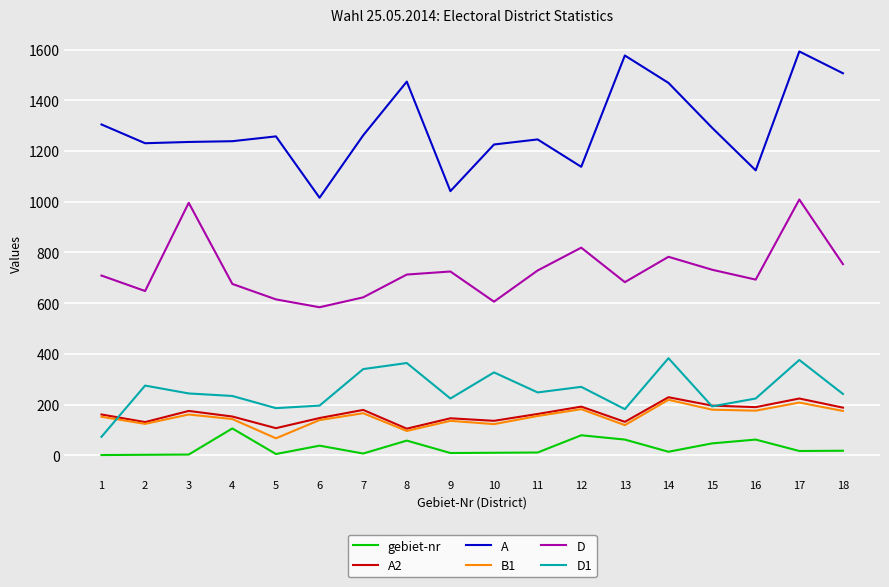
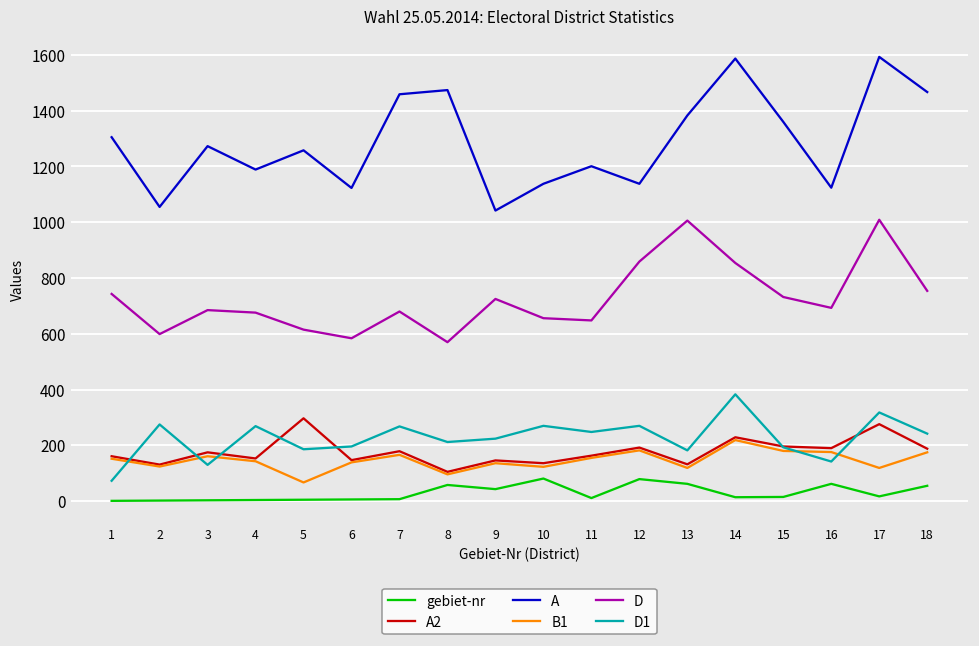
D, 1: 710 -> 740
A, 2: 1230 -> 1060
D, 2: 650 -> 600
A, 3: 1240 -> 1270
D, 3: 1000 -> 690
D1, 3: 240 -> 130
gebiet-nr, 4: 110 -> 0
A, 4: 1240 -> 1190
D1, 4: 230 -> 270
A2, 5: 110 -> 300
gebiet-nr, 6: 40 -> 10
A, 6: 1020 -> 1120
A, 7: 1260 -> 1460
D, 7: 620 -> 680
D1, 7: 340 -> 270
D, 8: 710 -> 570
D1, 8: 360 -> 210
gebiet-nr, 9: 10 -> 40
gebiet-nr, 10: 10 -> 80
A, 10: 1230 -> 1140
D, 10: 610 -> 660
D1, 10: 330 -> 270
A, 11: 1250 -> 1200
D, 11: 730 -> 650
D, 12: 820 -> 860
A, 13: 1580 -> 1380
D, 13: 680 -> 1010
A, 14: 1470 -> 1590
D, 14: 780 -> 850
gebiet-nr, 15: 50 -> 20
A, 15: 1290 -> 1360
D1, 16: 220 -> 140
A2, 17: 220 -> 280
B1, 17: 210 -> 120
D1, 17: 380 -> 320
gebiet-nr, 18: 20 -> 60
A, 18: 1510 -> 1470
